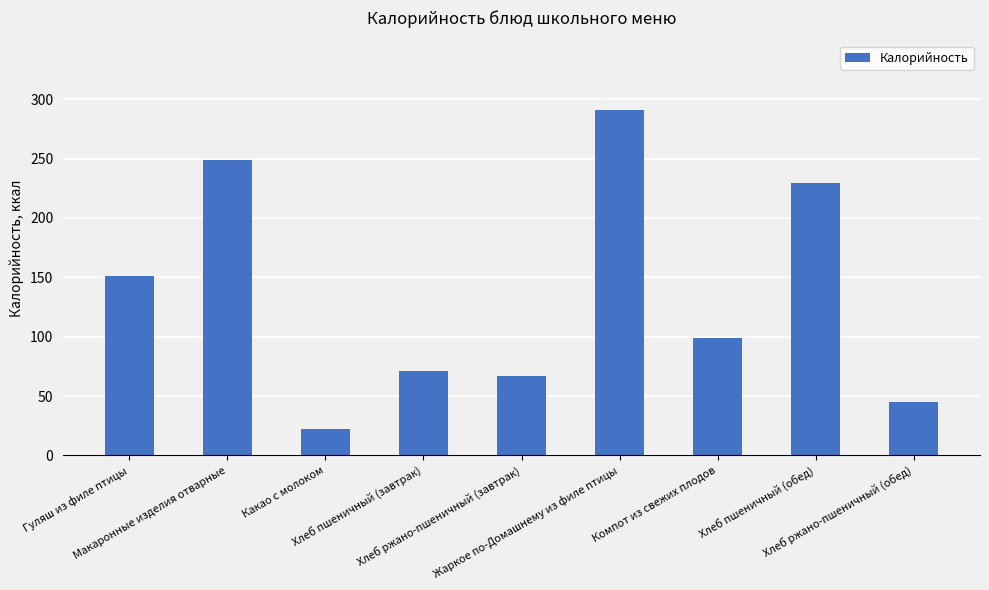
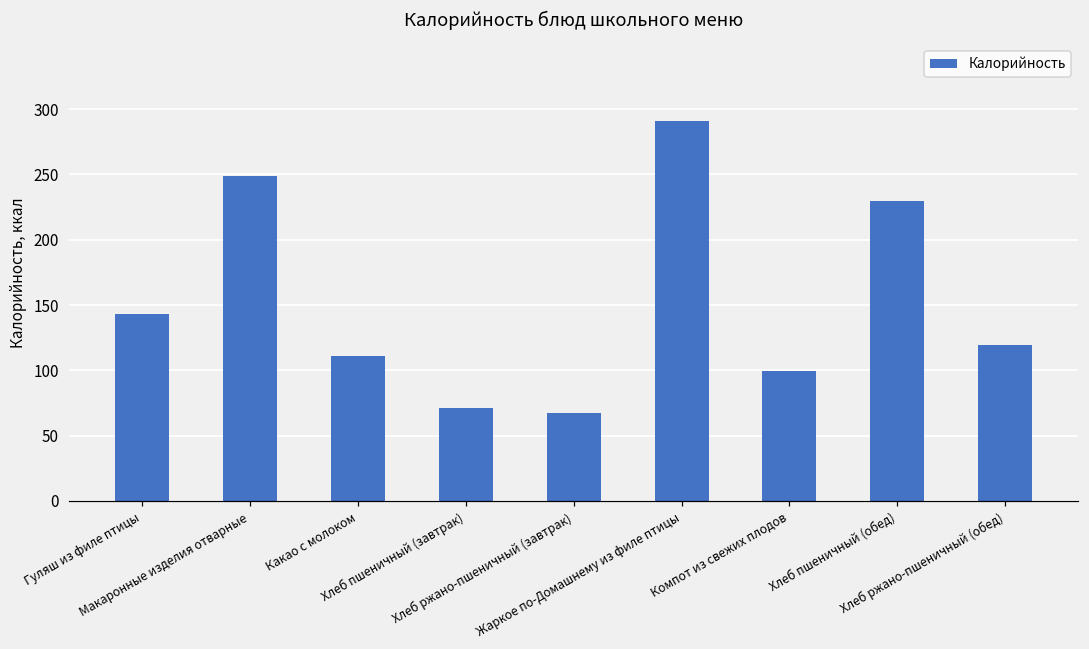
Гуляш из филе птицы: 151 -> 144
Какао с молоком: 22 -> 111
Хлеб ржано-пшеничный (обед): 45 -> 120
